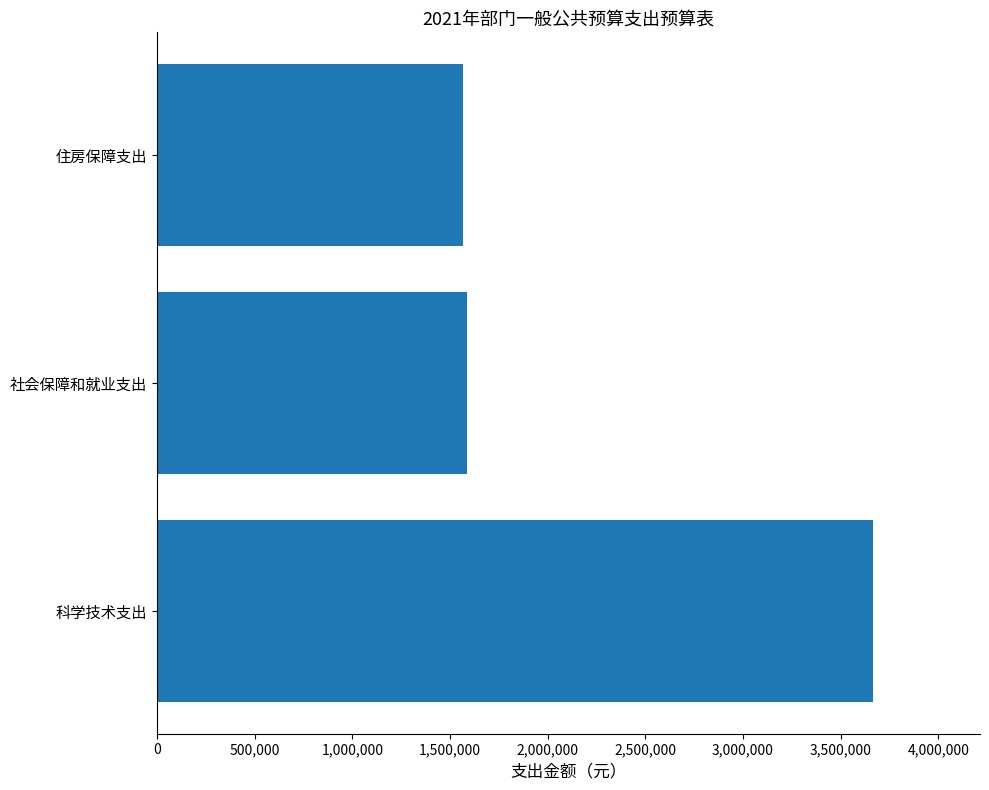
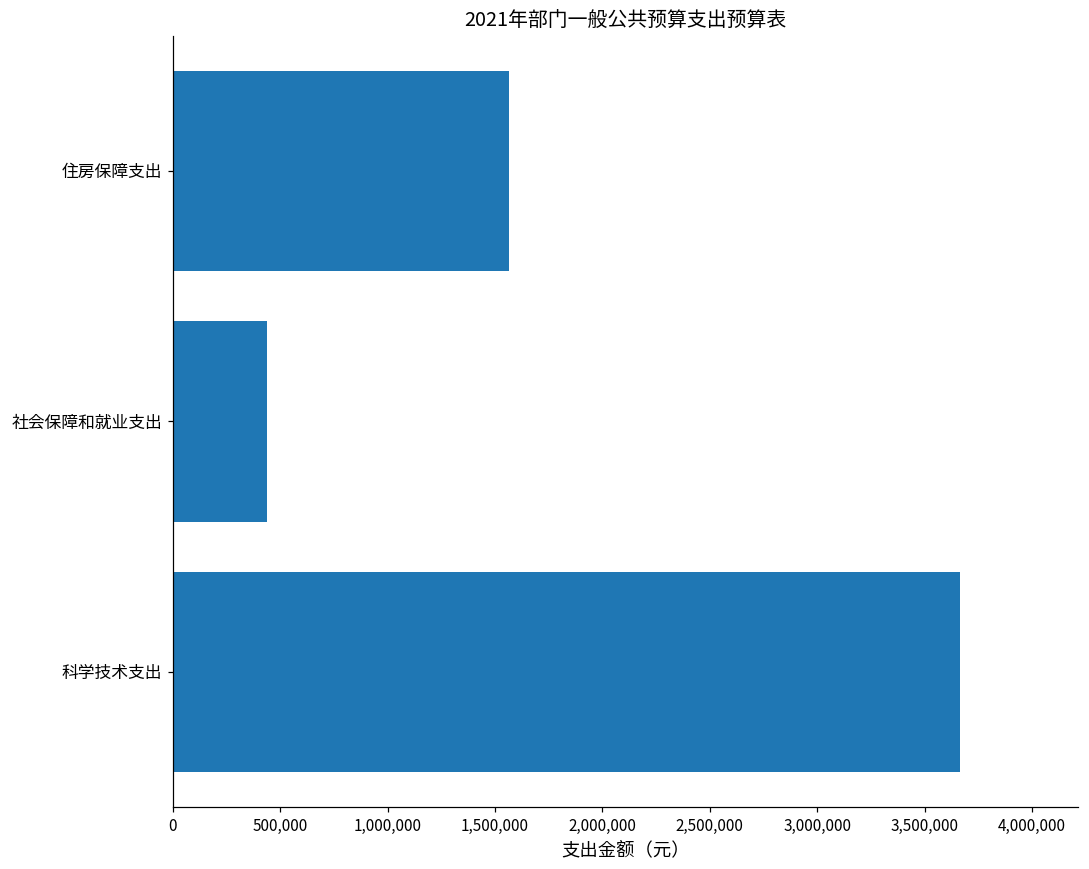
社会保障和就业支出: 1,590,000 -> 440,000
